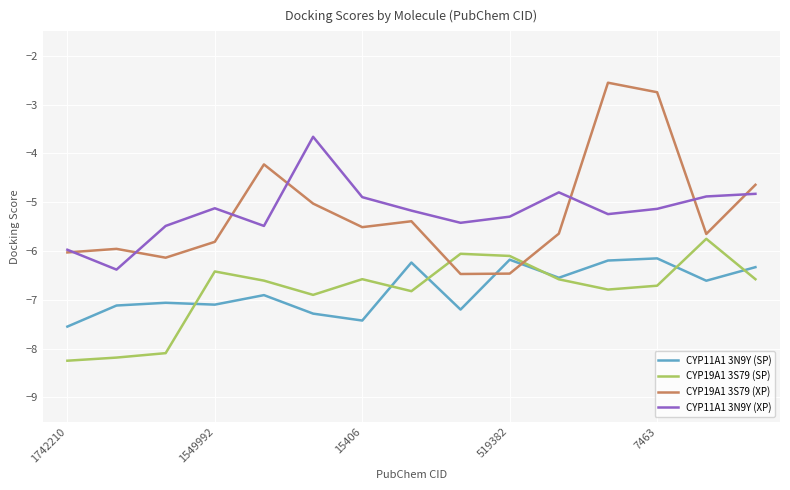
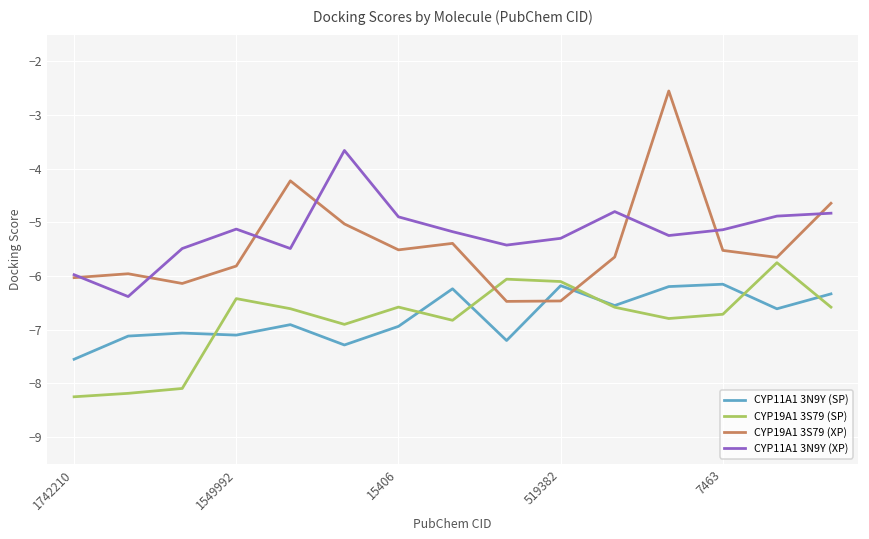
CYP11A1 3N9Y (SP), 15406: -7.4 -> -6.9
CYP19A1 3S79 (XP), 7463: -2.7 -> -5.5
